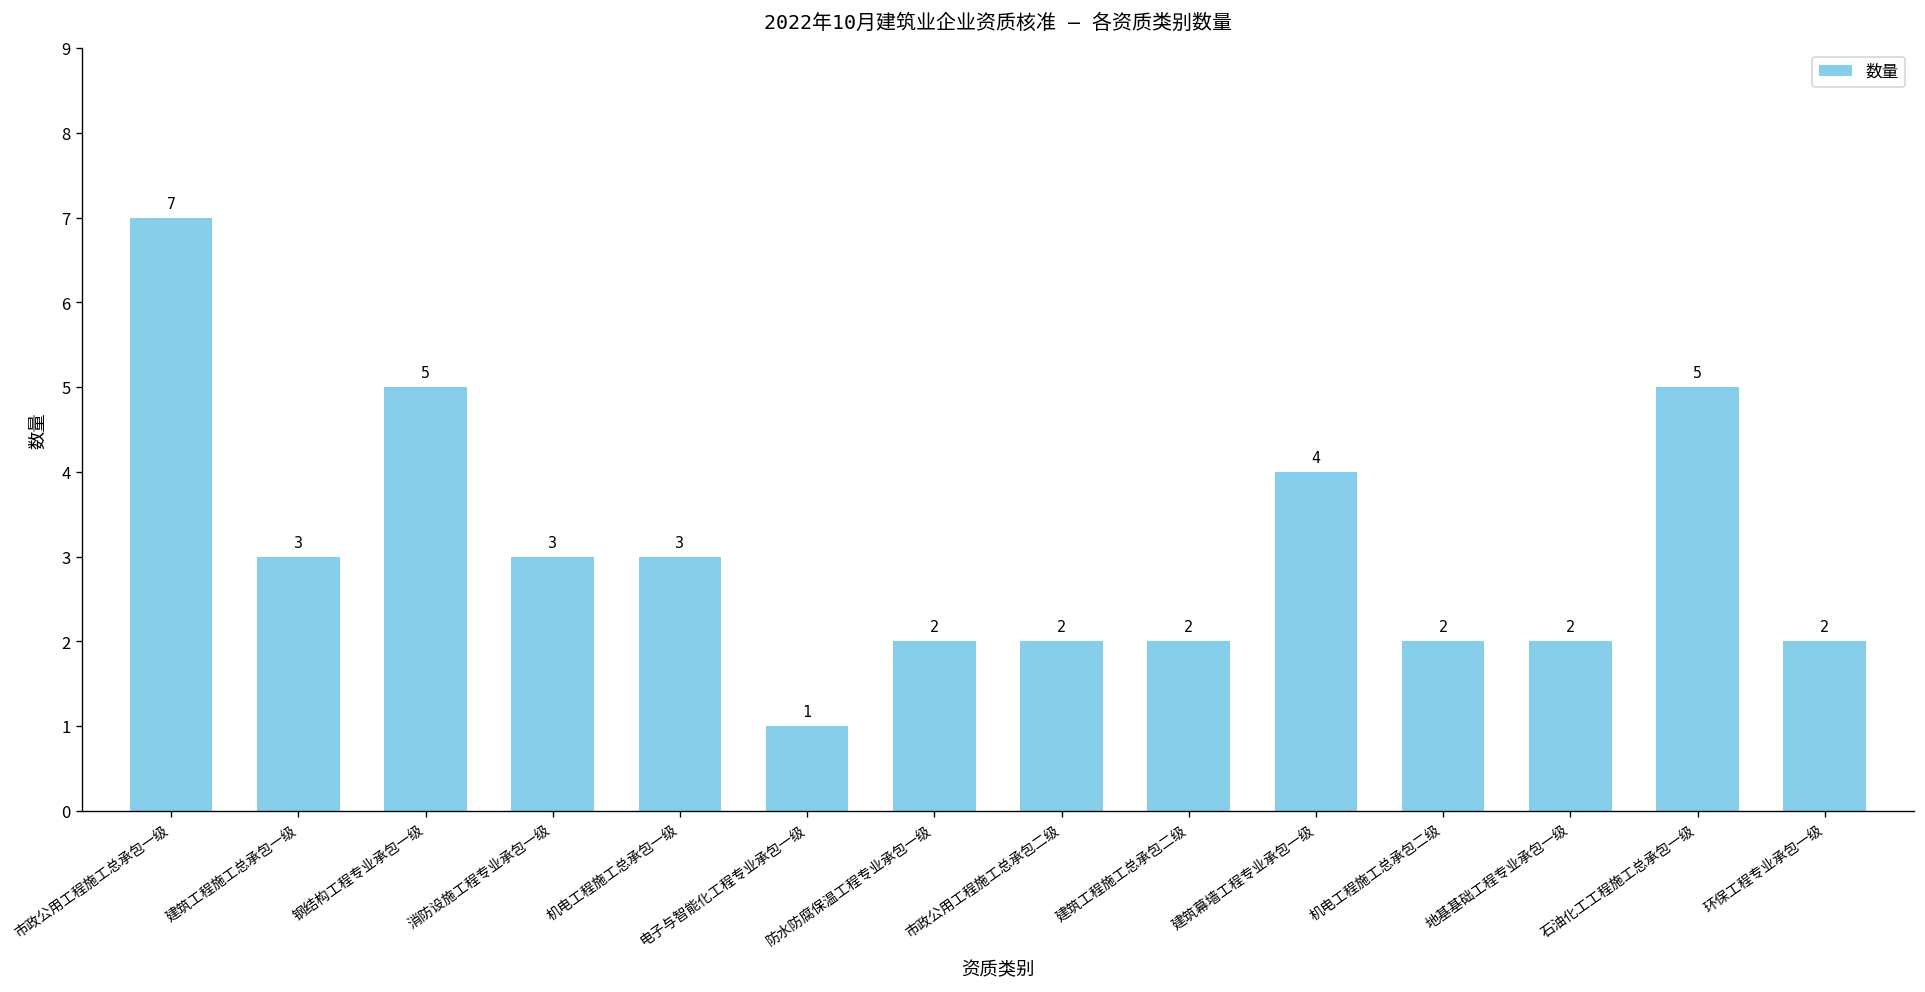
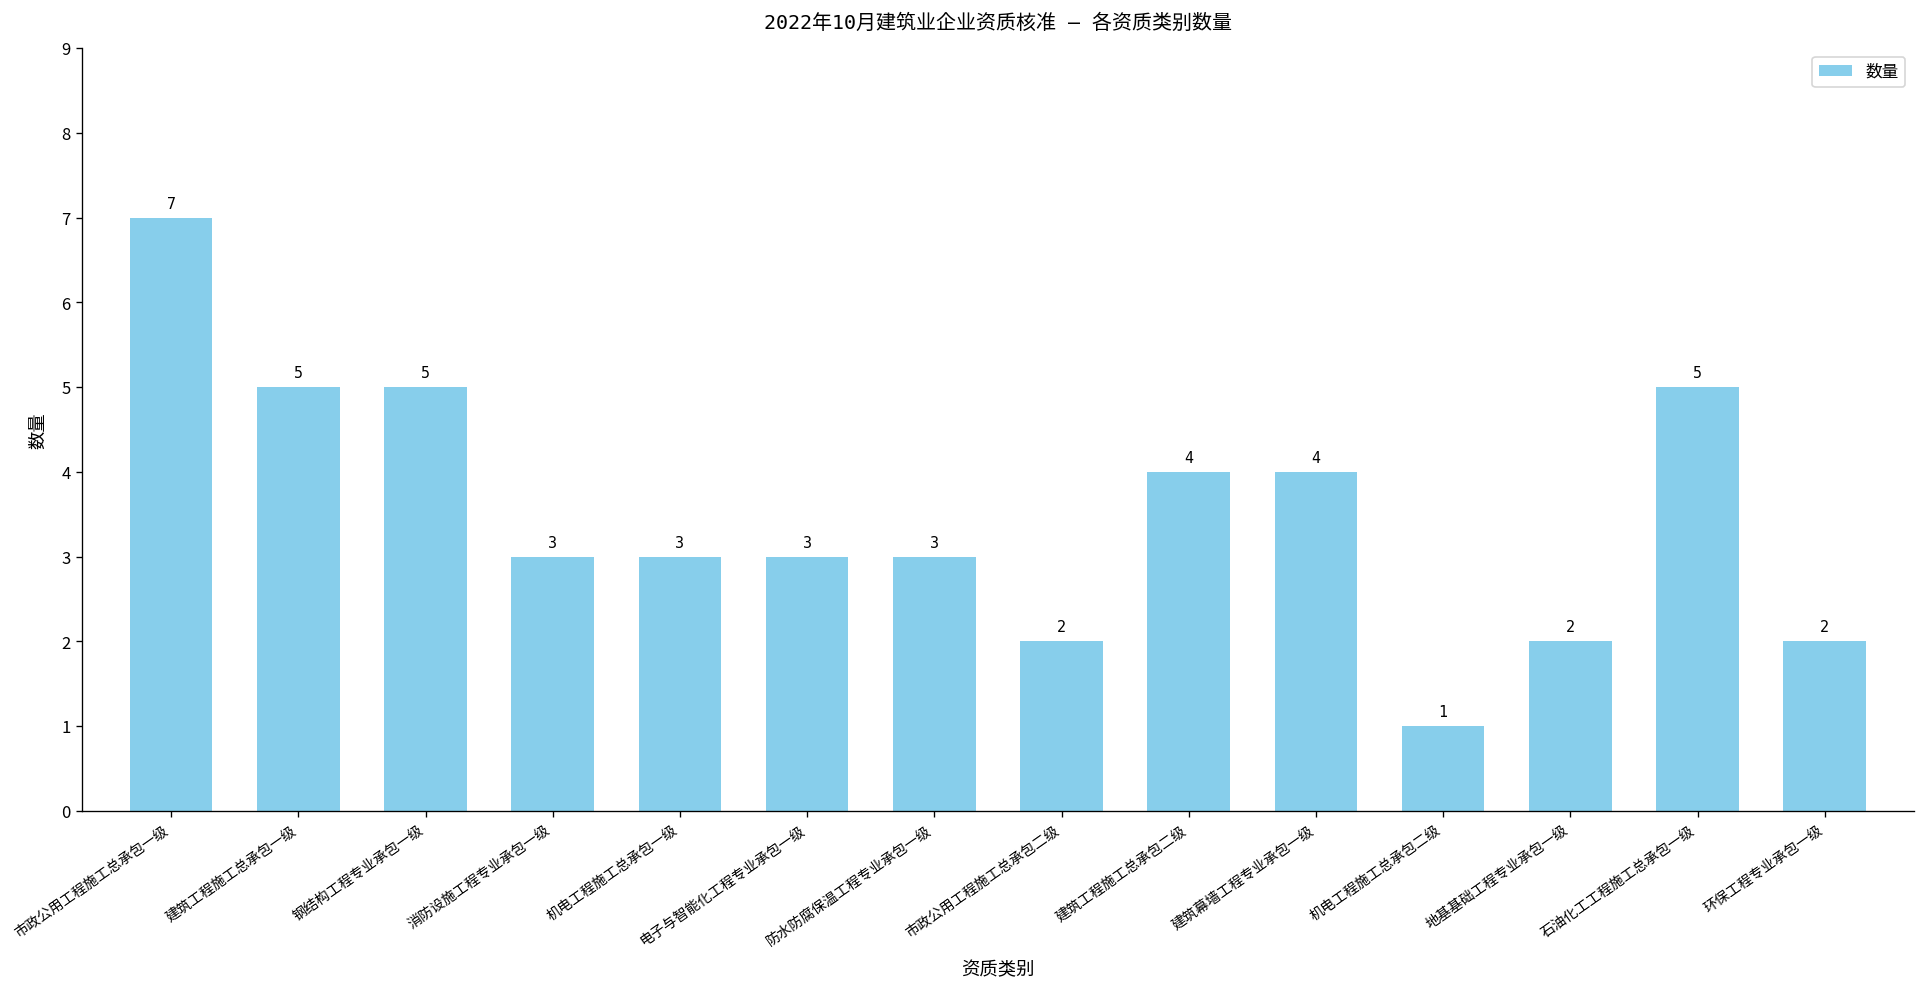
建筑工程施工总承包一级: 3 -> 5
电子与智能化工程专业承包一级: 1 -> 3
防水防腐保温工程专业承包一级: 2 -> 3
建筑工程施工总承包二级: 2 -> 4
机电工程施工总承包二级: 2 -> 1
